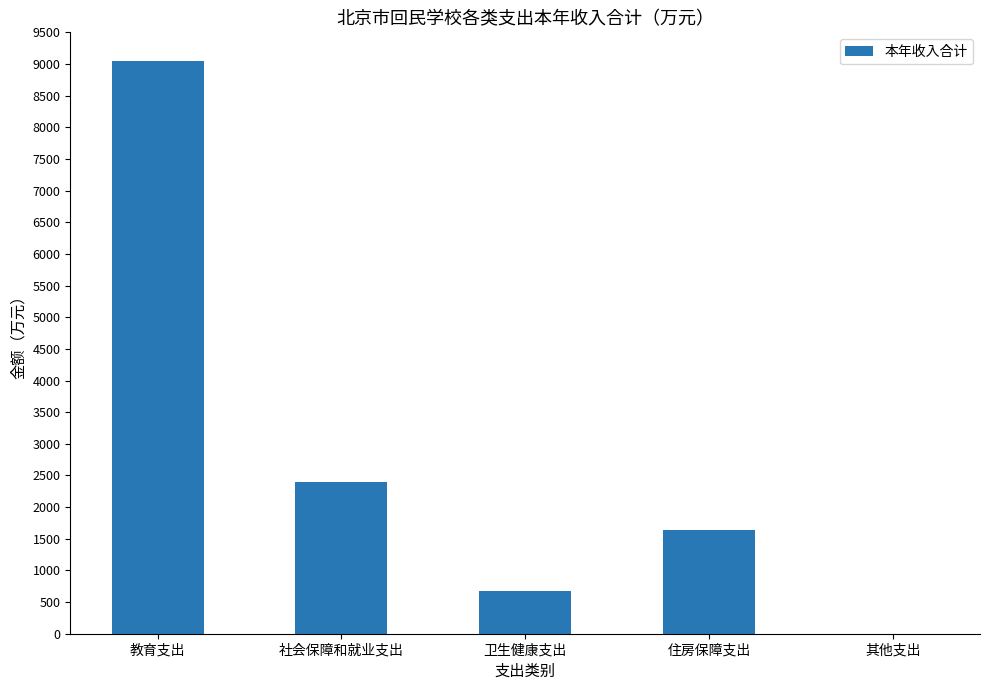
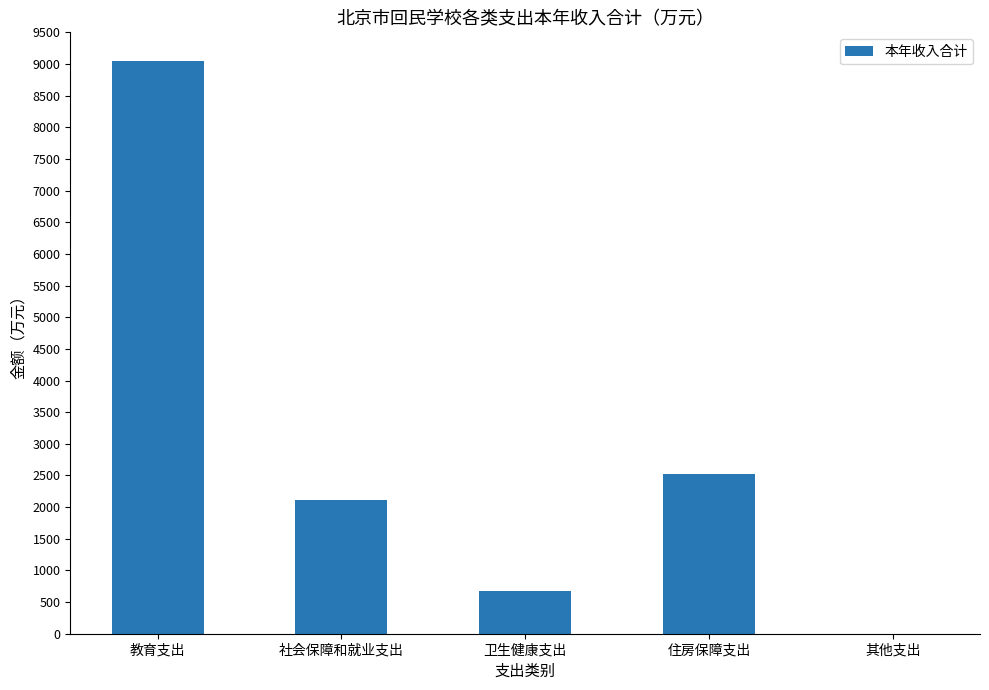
社会保障和就业支出: 2400 -> 2100
住房保障支出: 1600 -> 2500
